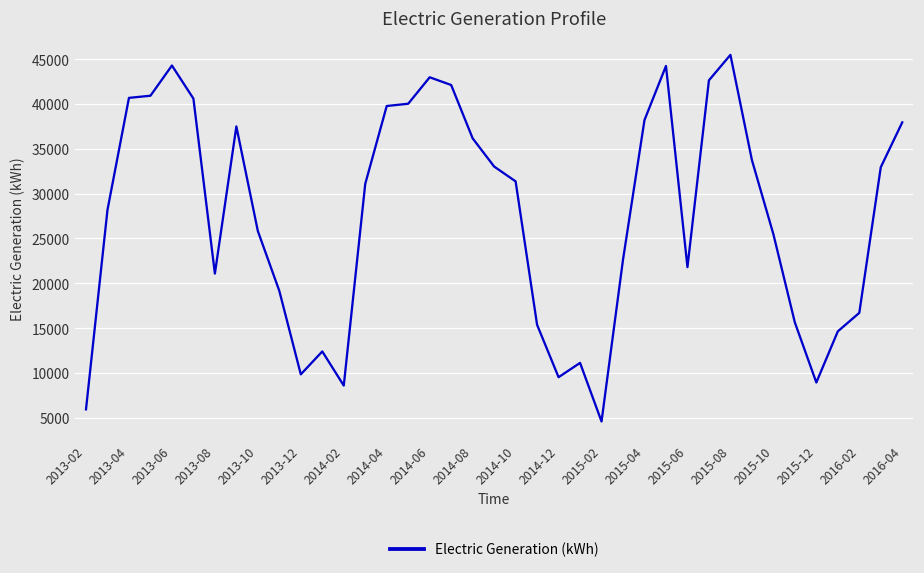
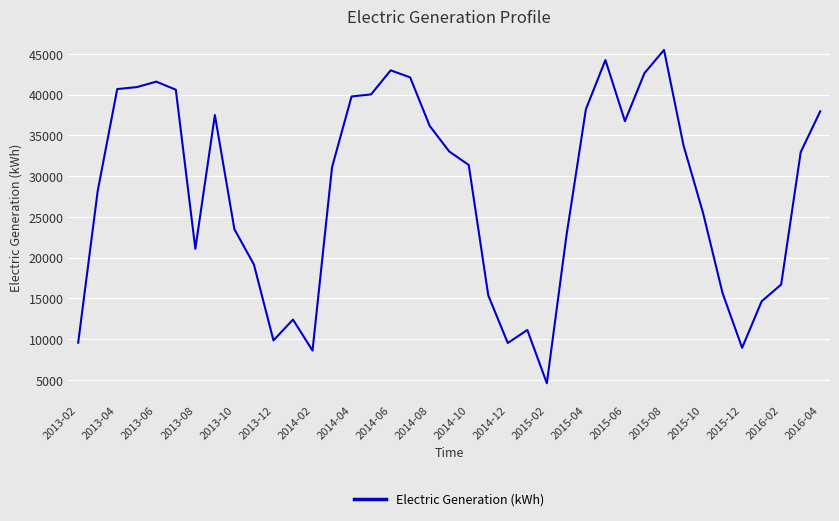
2013-02: 6000 -> 10000
2013-06: 44000 -> 42000
2013-10: 26000 -> 23000
2015-06: 22000 -> 37000
